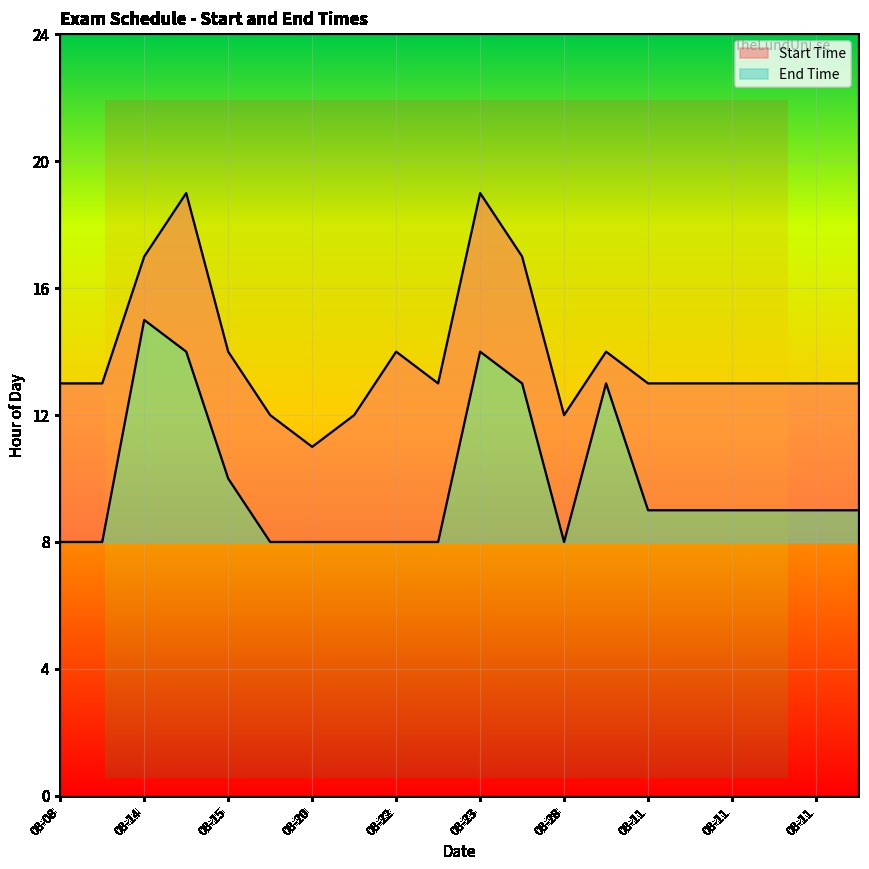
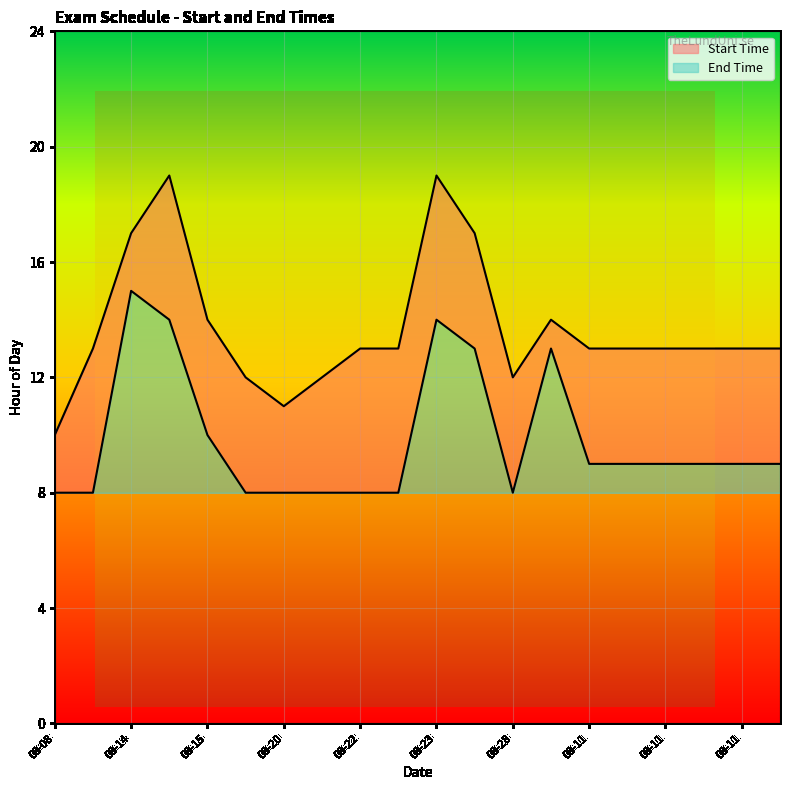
Start Time, 08-08: 13 -> 10
Start Time, 08-22: 14 -> 13
